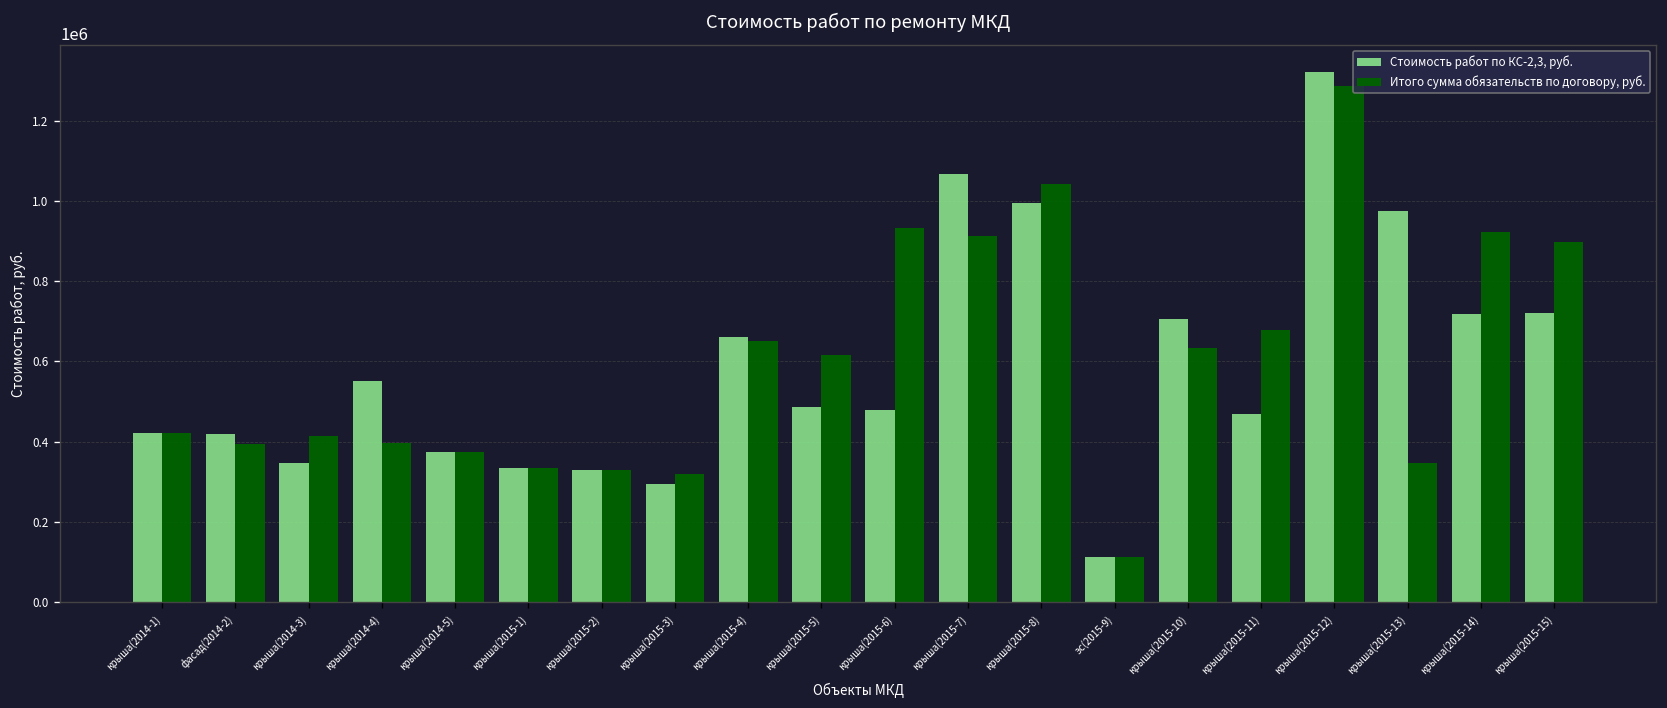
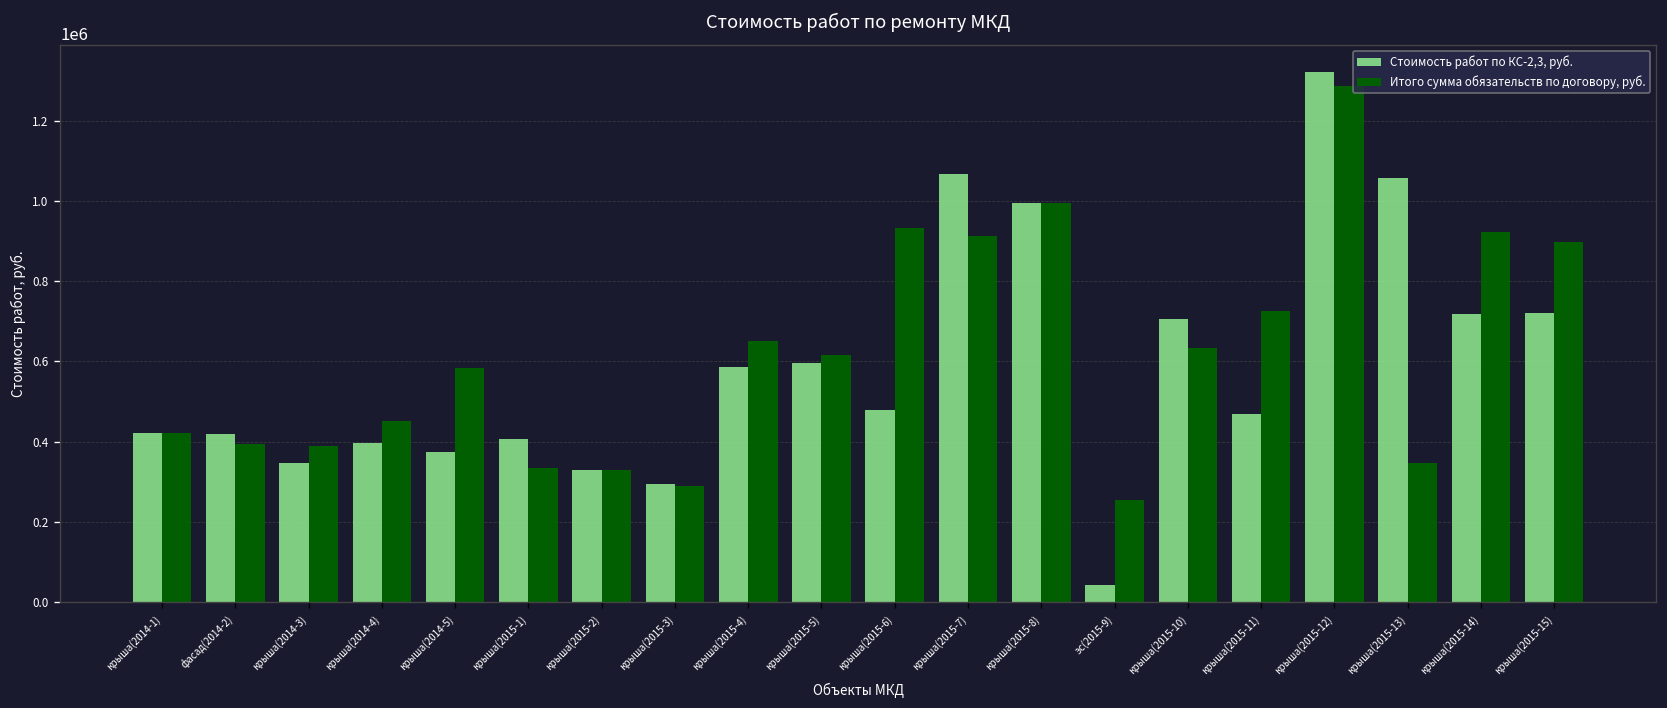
Итого сумма обязательств по договору, руб., крыша(2014-3): 410000 -> 390000
Стоимость работ по КС-2,3, руб., крыша(2014-4): 550000 -> 400000
Итого сумма обязательств по договору, руб., крыша(2014-4): 400000 -> 450000
Итого сумма обязательств по договору, руб., крыша(2014-5): 380000 -> 580000
Стоимость работ по КС-2,3, руб., крыша(2015-1): 330000 -> 410000
Итого сумма обязательств по договору, руб., крыша(2015-3): 320000 -> 290000
Стоимость работ по КС-2,3, руб., крыша(2015-4): 660000 -> 590000
Стоимость работ по КС-2,3, руб., крыша(2015-5): 490000 -> 600000
Итого сумма обязательств по договору, руб., крыша(2015-8): 1040000 -> 990000
Стоимость работ по КС-2,3, руб., эс(2015-9): 110000 -> 40000
Итого сумма обязательств по договору, руб., эс(2015-9): 110000 -> 260000
Итого сумма обязательств по договору, руб., крыша(2015-11): 680000 -> 730000
Стоимость работ по КС-2,3, руб., крыша(2015-13): 970000 -> 1060000
